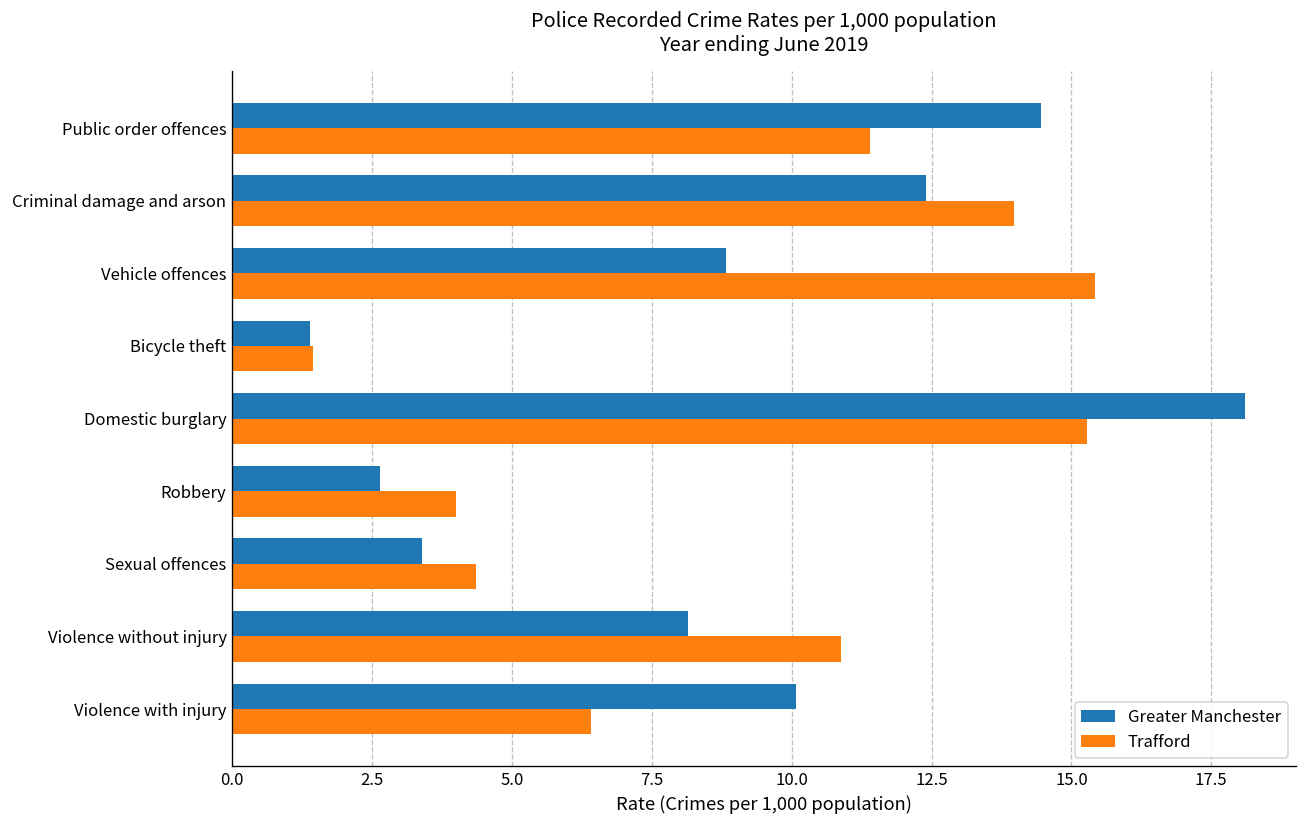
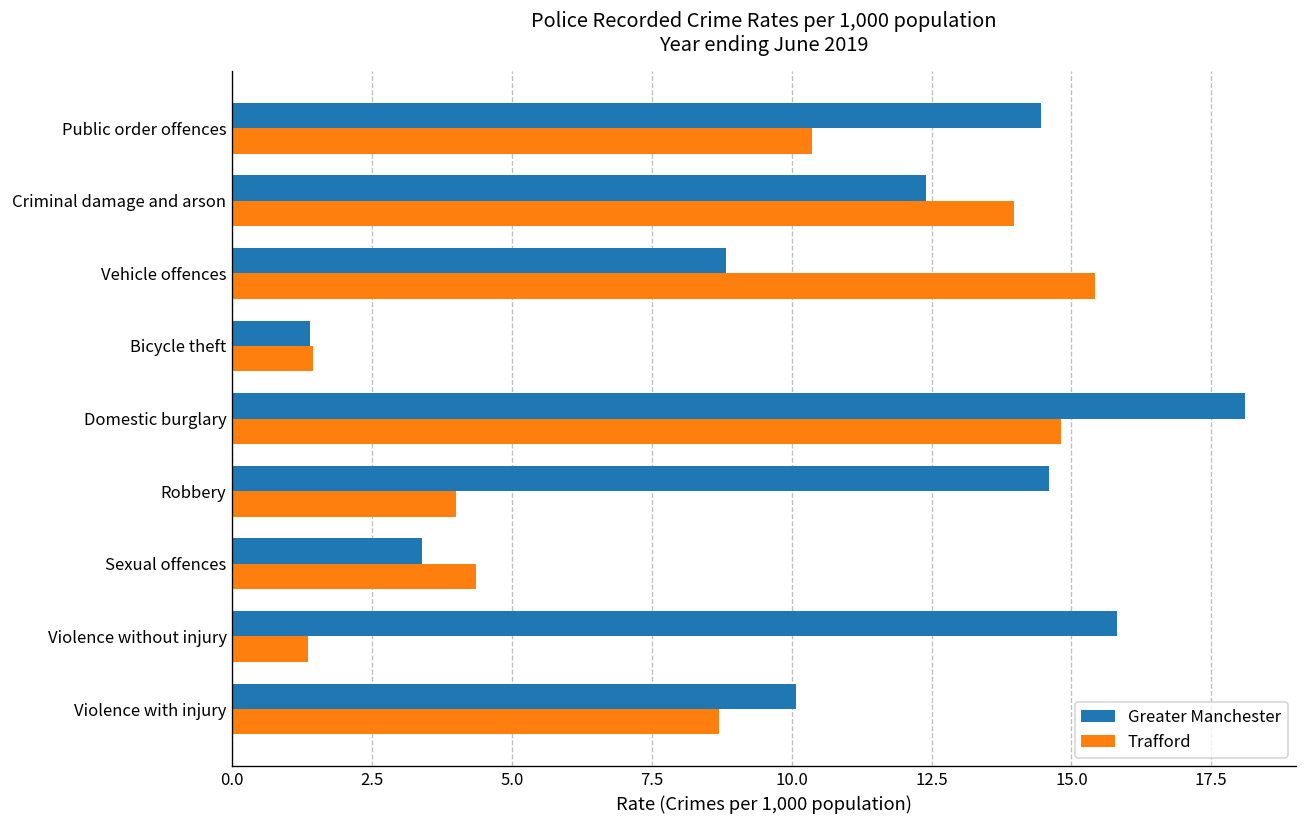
Trafford, Public order offences: 11.4 -> 10.4
Trafford, Domestic burglary: 15.3 -> 14.8
Greater Manchester, Robbery: 2.6 -> 14.6
Greater Manchester, Violence without injury: 8.1 -> 15.8
Trafford, Violence without injury: 10.9 -> 1.4
Trafford, Violence with injury: 6.4 -> 8.7
